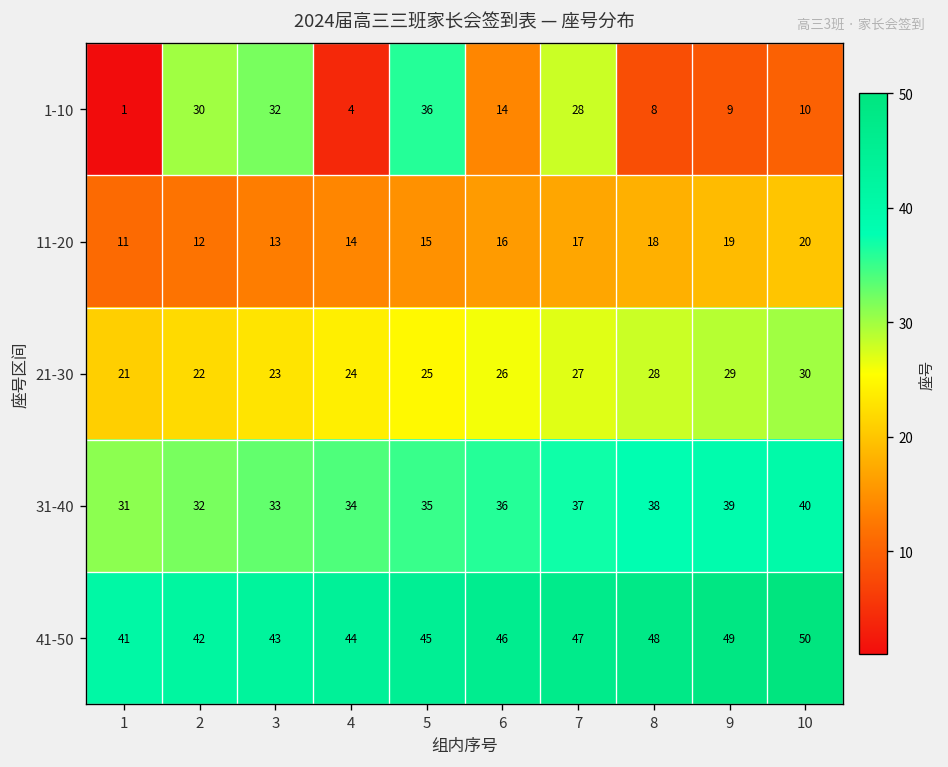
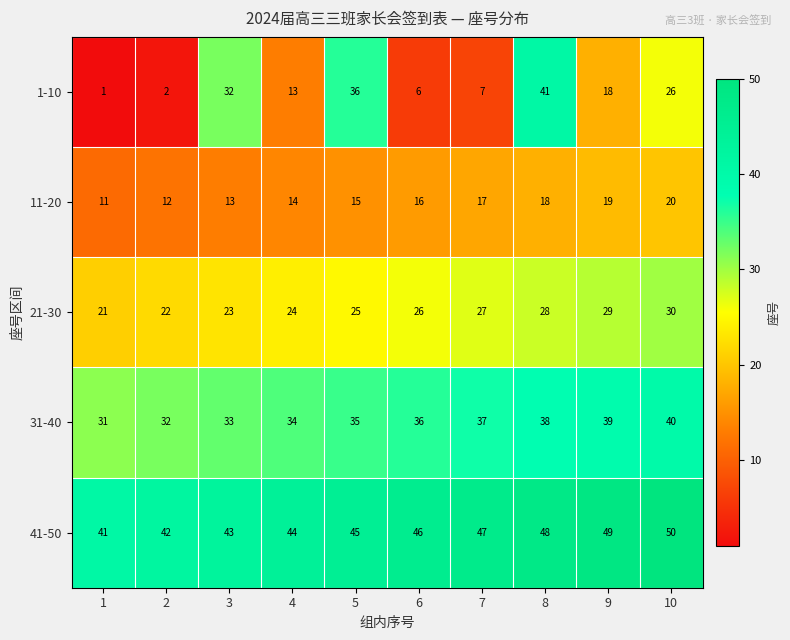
1-10, 2: 30 -> 2
1-10, 4: 4 -> 13
1-10, 6: 14 -> 6
1-10, 7: 28 -> 7
1-10, 8: 8 -> 41
1-10, 9: 9 -> 18
1-10, 10: 10 -> 26
